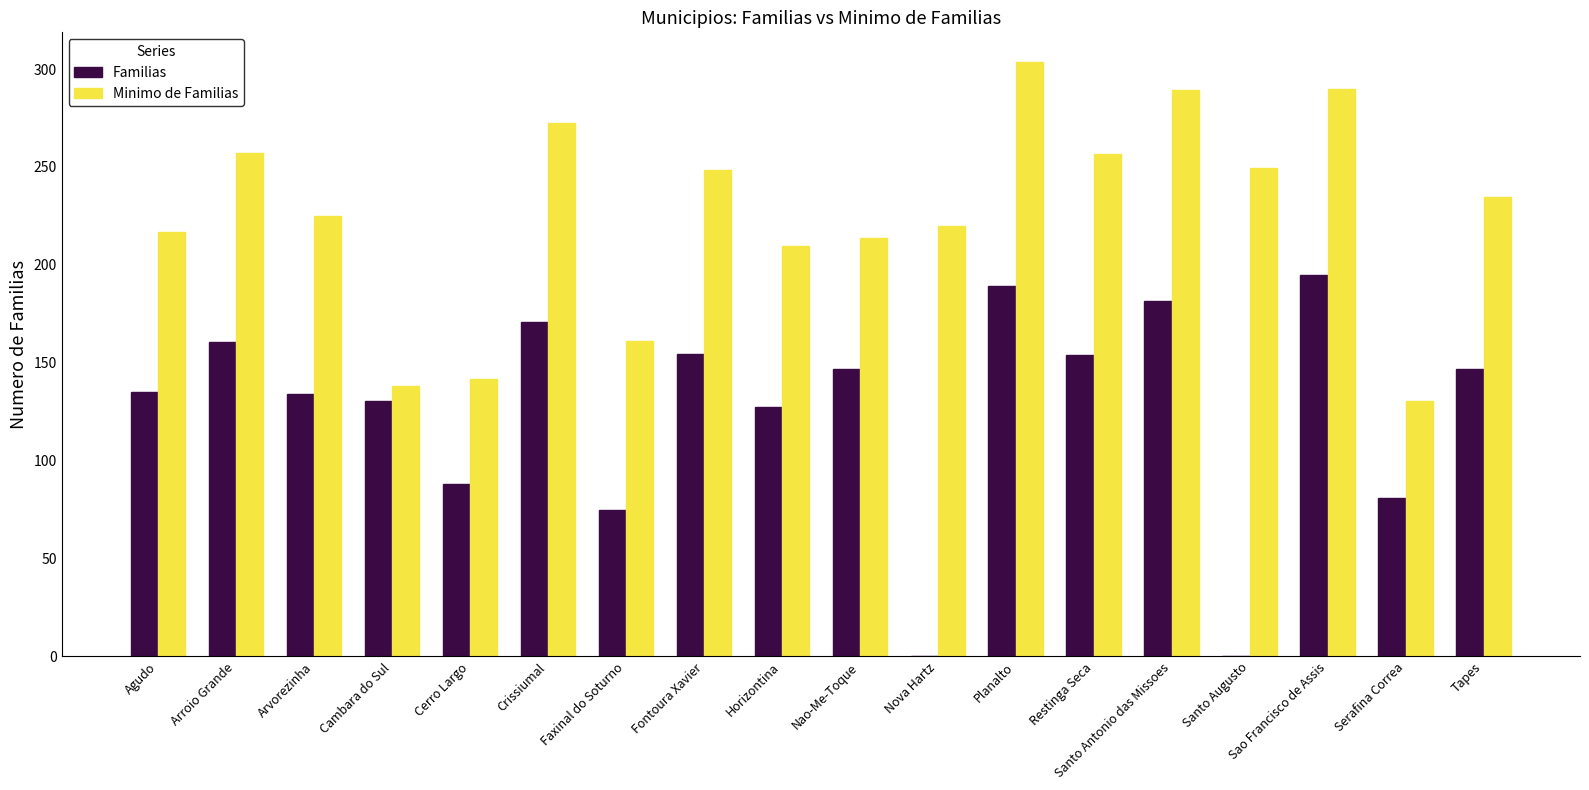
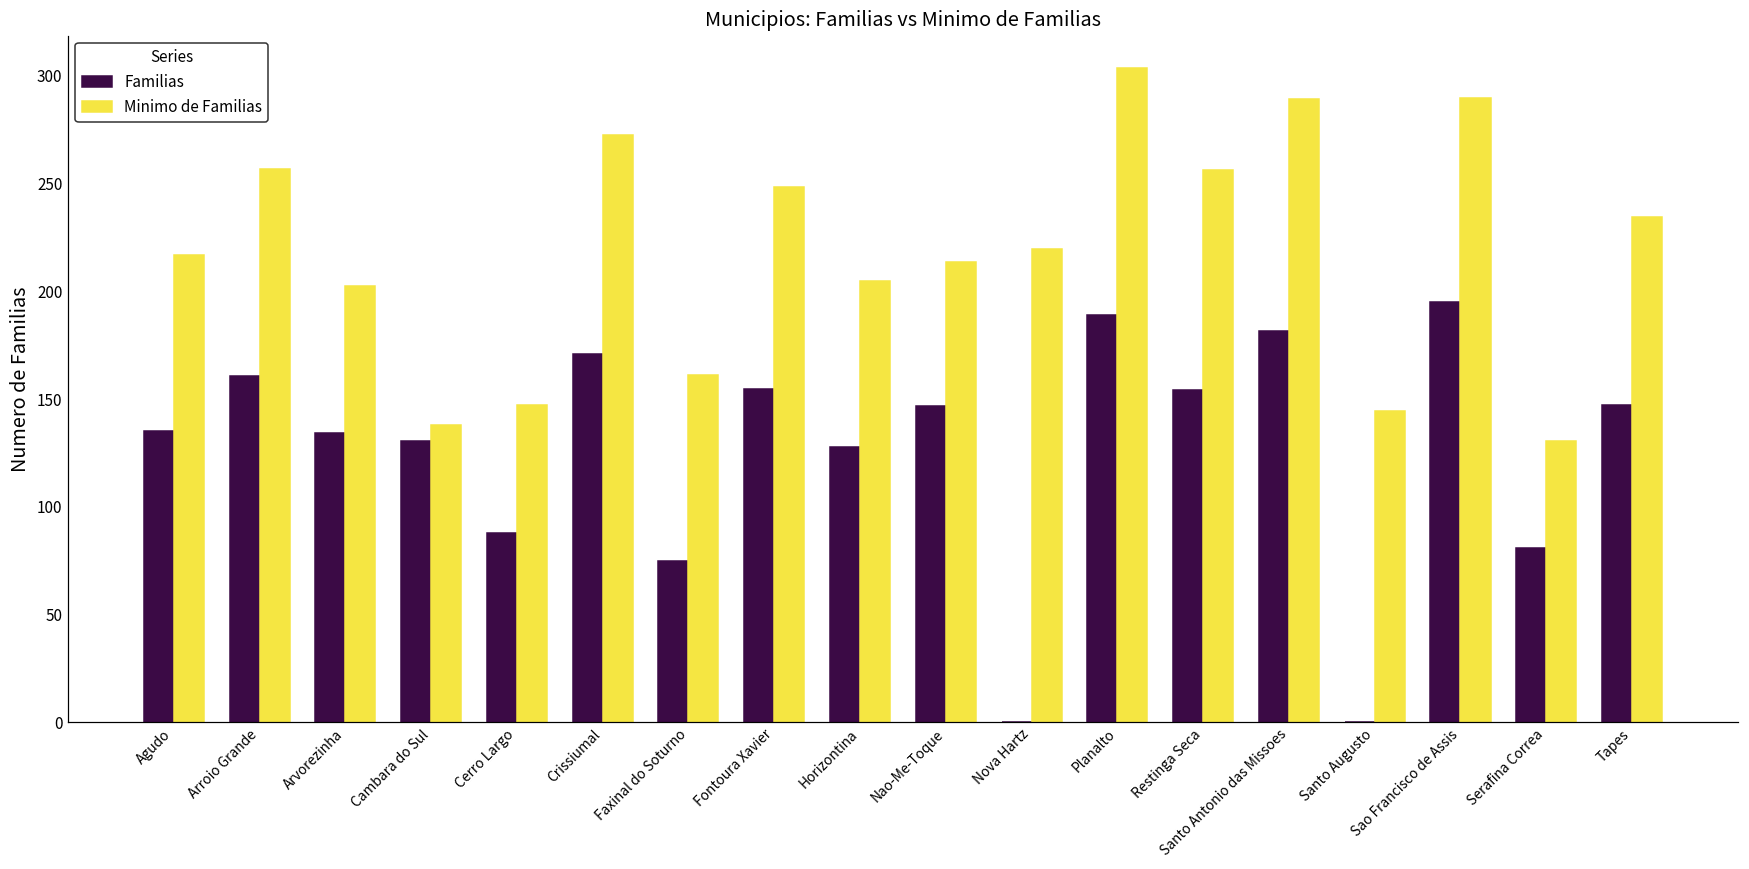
Minimo de Familias, Arvorezinha: 225 -> 202
Minimo de Familias, Cerro Largo: 142 -> 147
Minimo de Familias, Horizontina: 210 -> 205
Minimo de Familias, Santo Augusto: 249 -> 145
